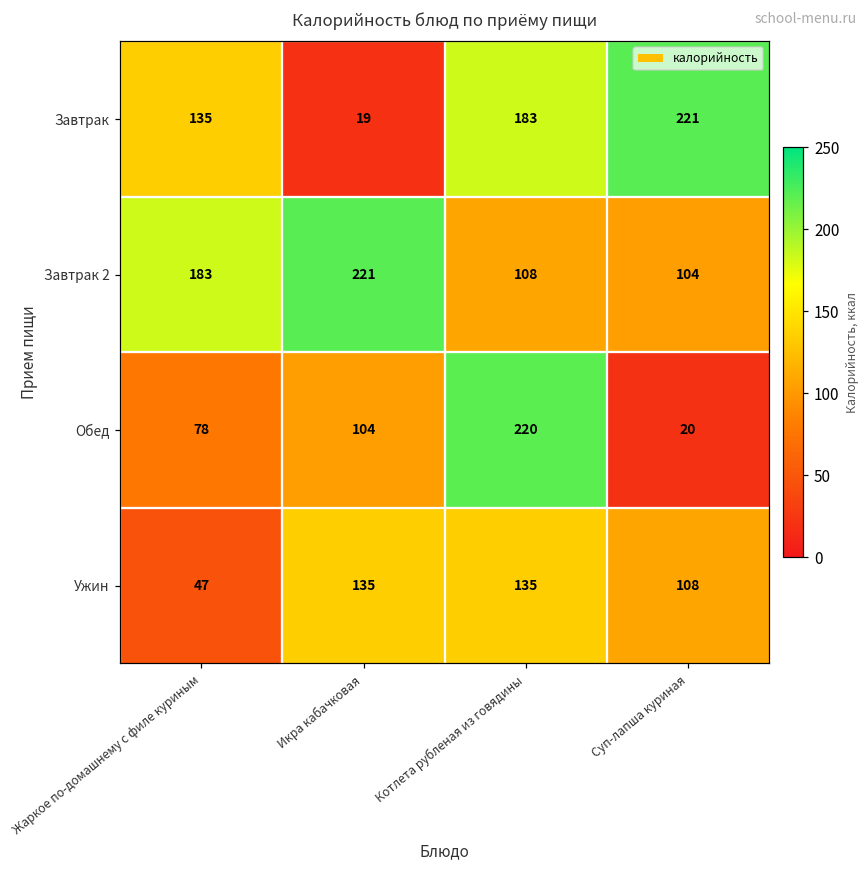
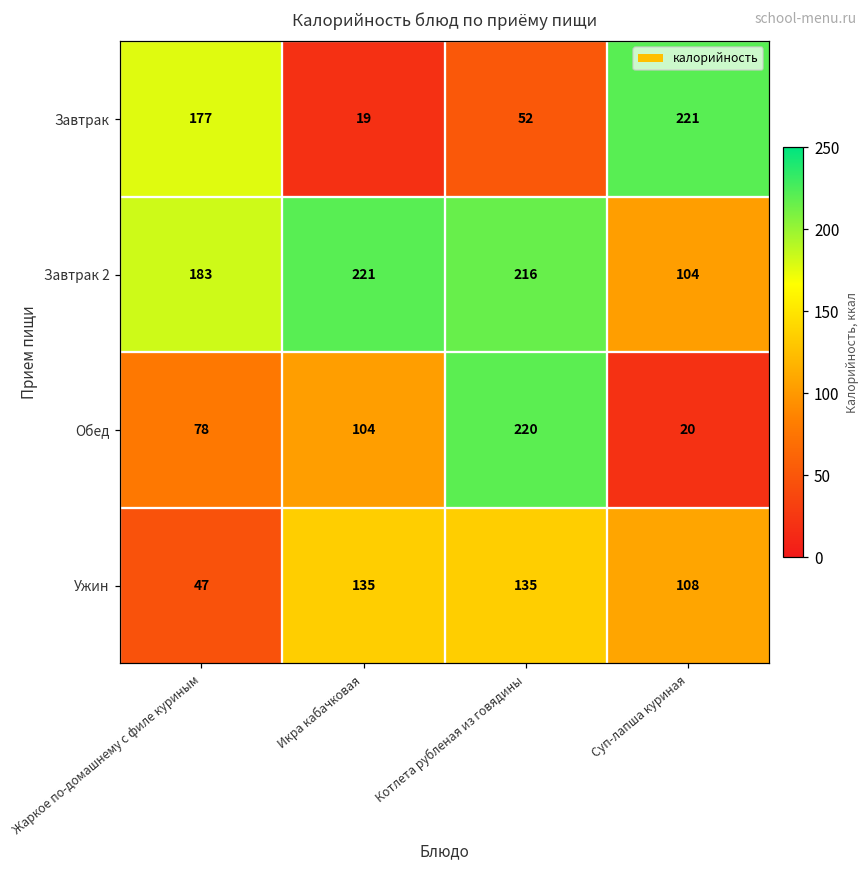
Завтрак, Жаркое по-домашнему с филе куриным: 135 -> 177
Завтрак, Котлета рубленая из говядины: 183 -> 52
Завтрак 2, Котлета рубленая из говядины: 108 -> 216
